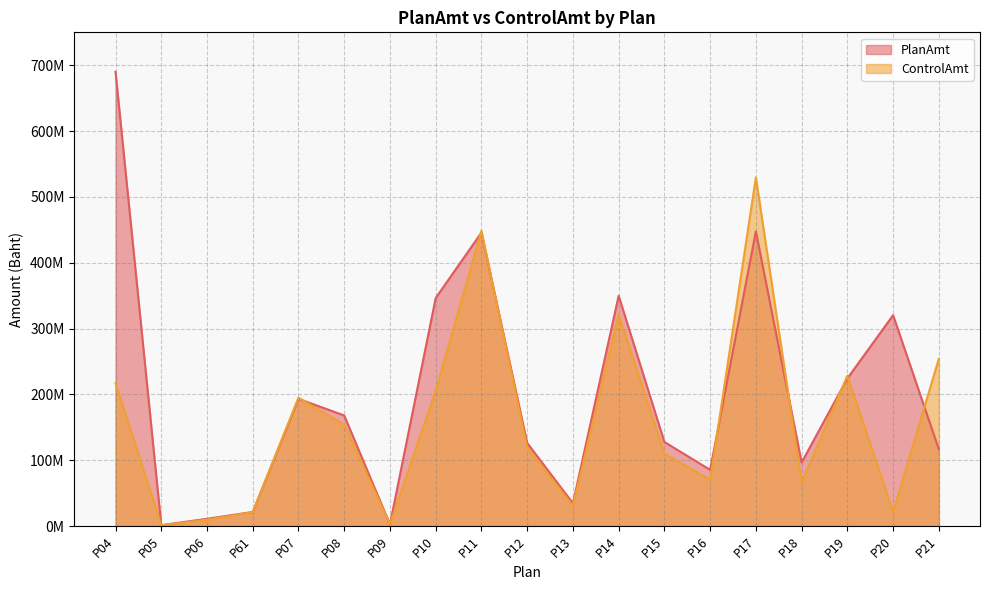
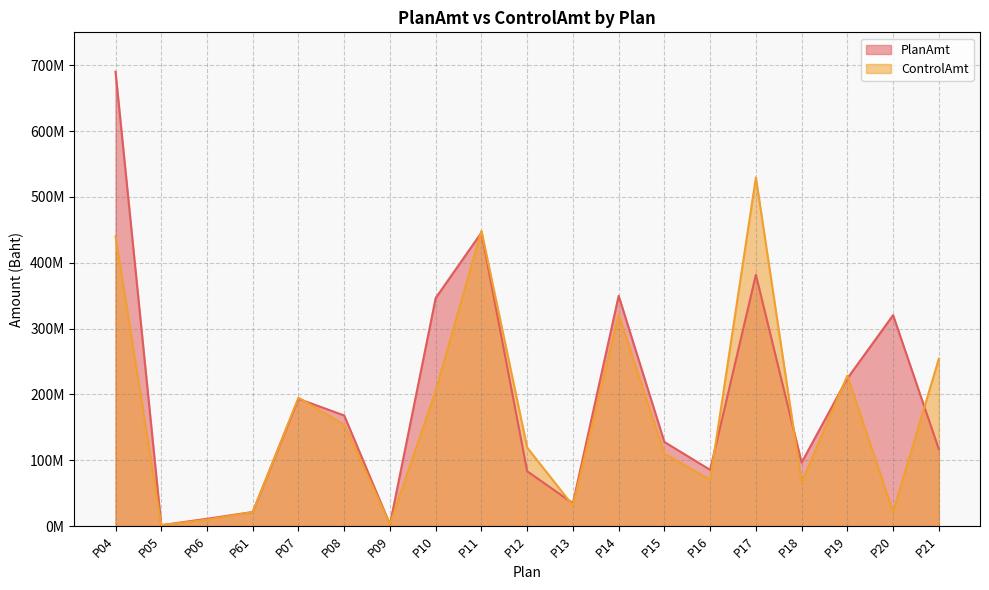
ControlAmt, P04: 220000000 -> 440000000
PlanAmt, P12: 130000000 -> 80000000
PlanAmt, P17: 450000000 -> 380000000
